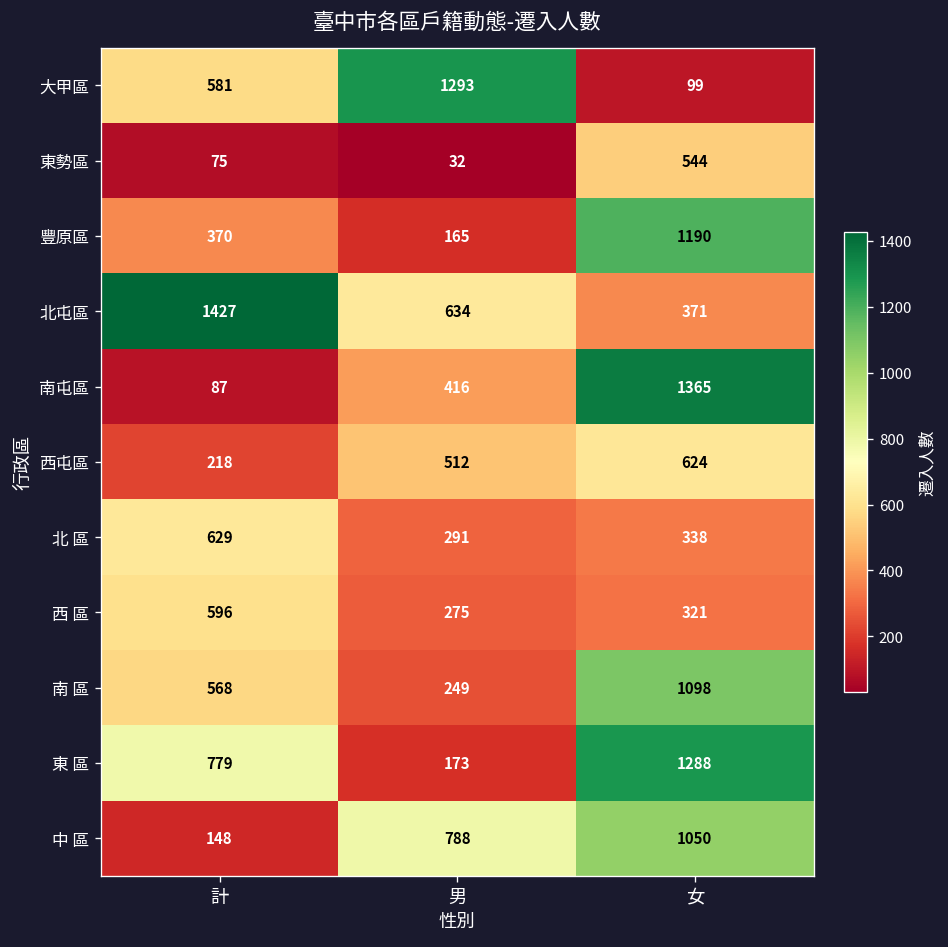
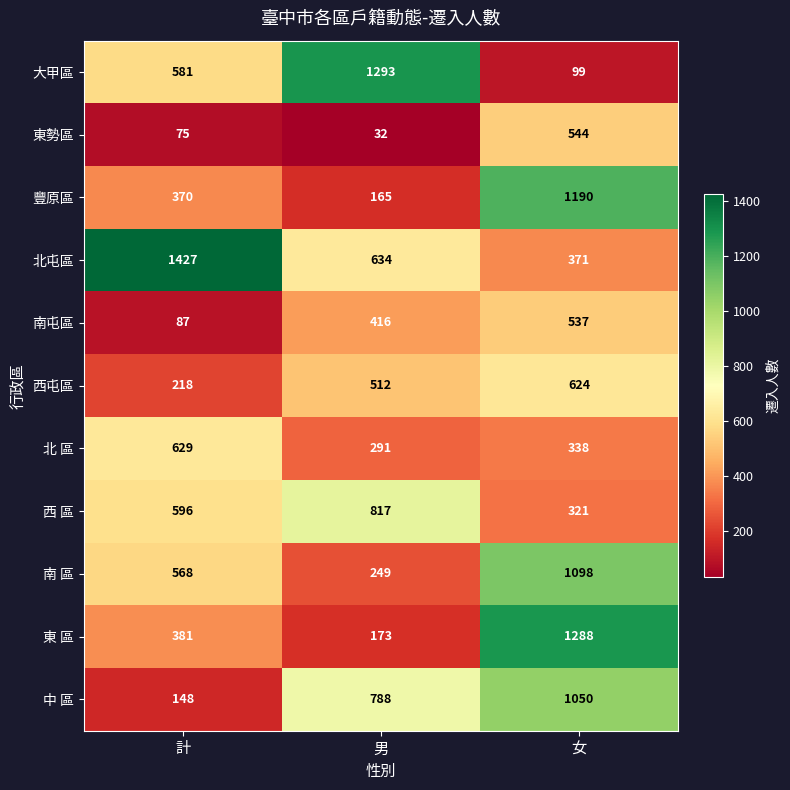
南屯區, 女: 1365 -> 537
西 區, 男: 275 -> 817
東 區, 計: 779 -> 381
